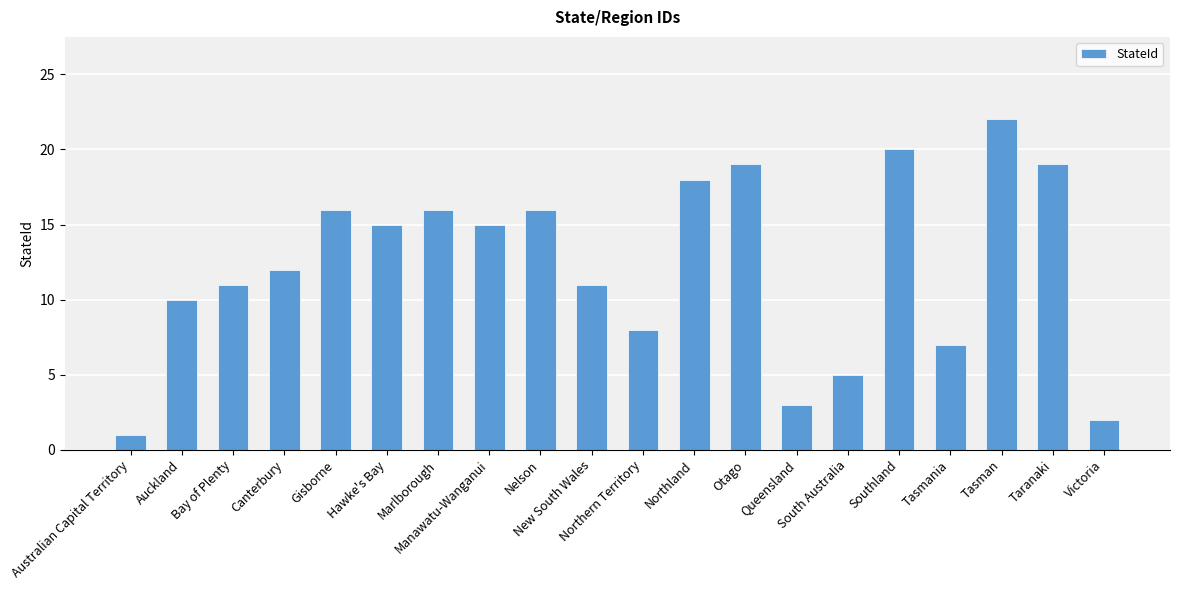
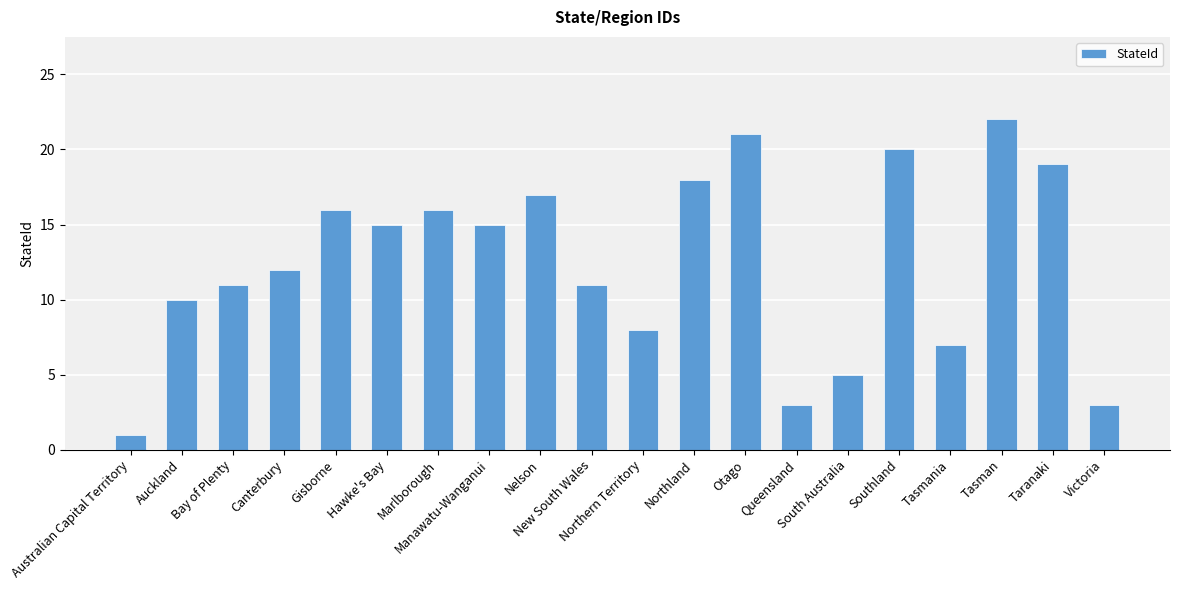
StateId, Nelson: 16 -> 17
StateId, Otago: 19 -> 21
StateId, Victoria: 2 -> 3
